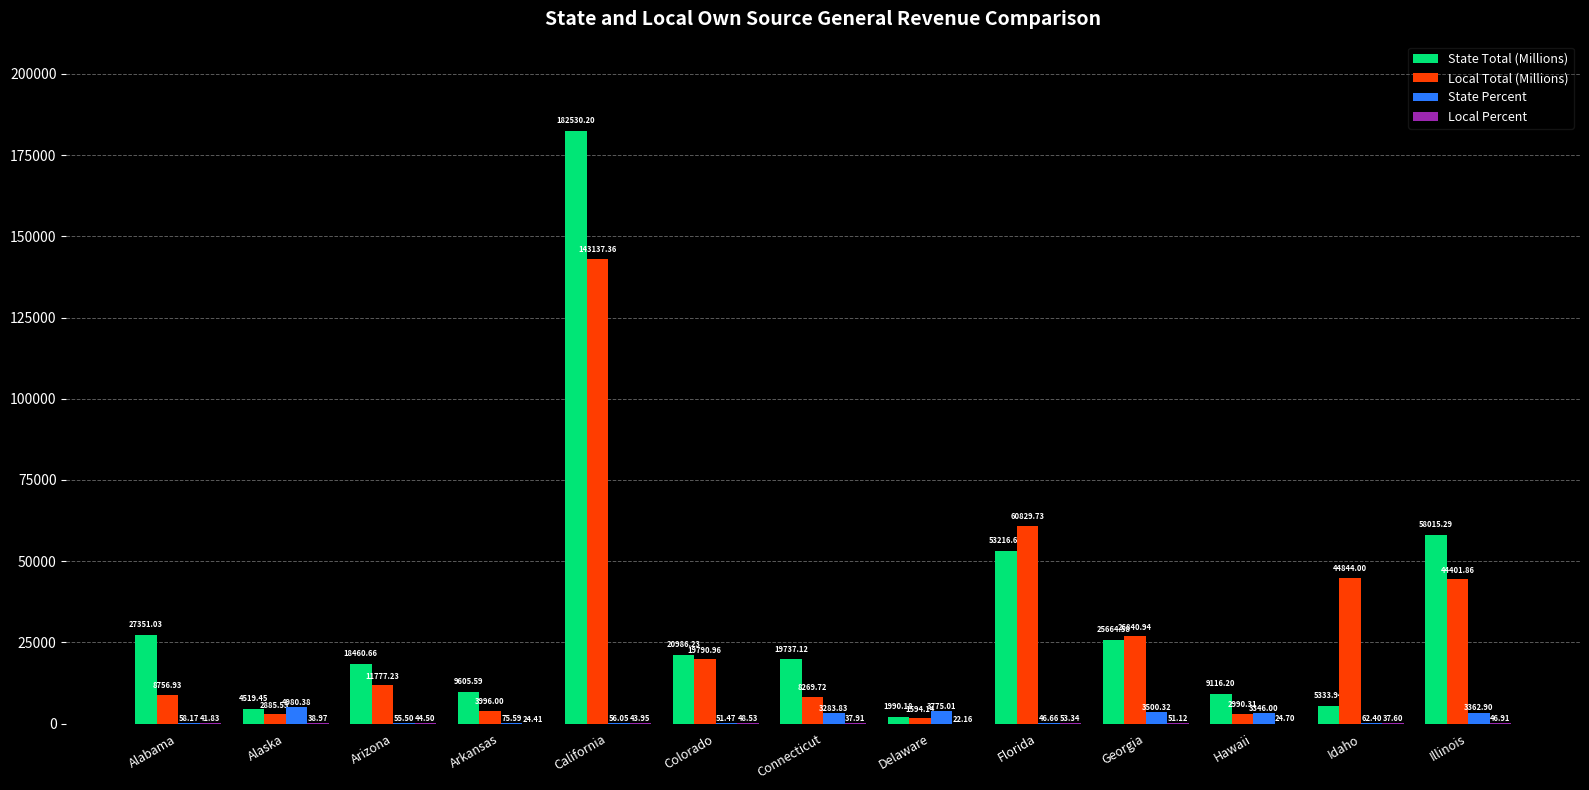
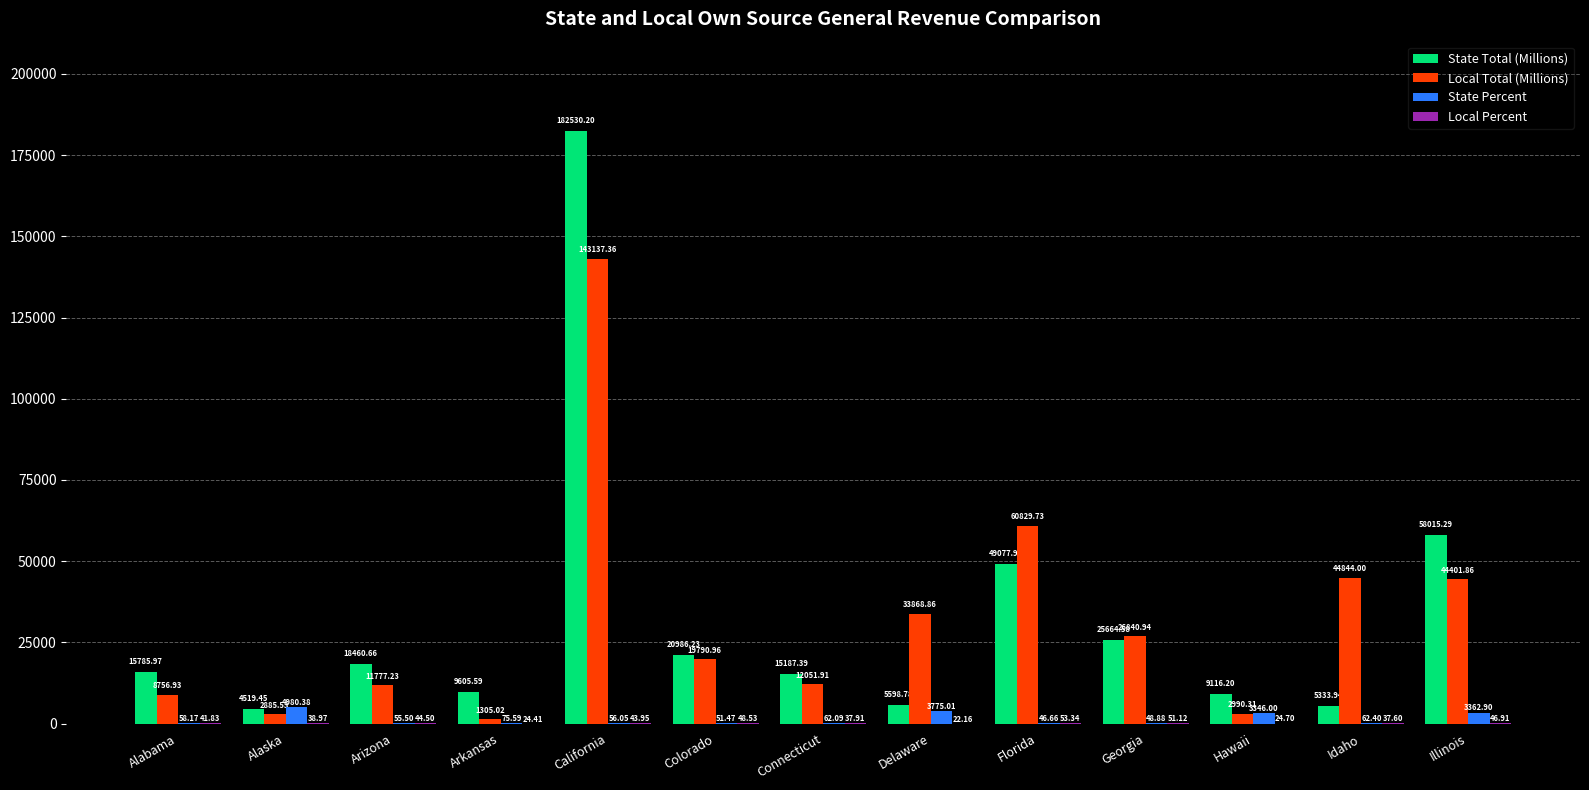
State Total (Millions), Alabama: 27351.03 -> 15785.97
Local Total (Millions), Arkansas: 3996.00 -> 1305.02
State Total (Millions), Connecticut: 19737.12 -> 15187.39
Local Total (Millions), Connecticut: 8269.72 -> 12051.91
State Percent, Connecticut: 3283.83 -> 62.09
State Total (Millions), Delaware: 1990.18 -> 5598.78
Local Total (Millions), Delaware: 1594.14 -> 33868.86
State Total (Millions), Florida: 53216.61 -> 49077.92
State Percent, Georgia: 3500.32 -> 48.88
